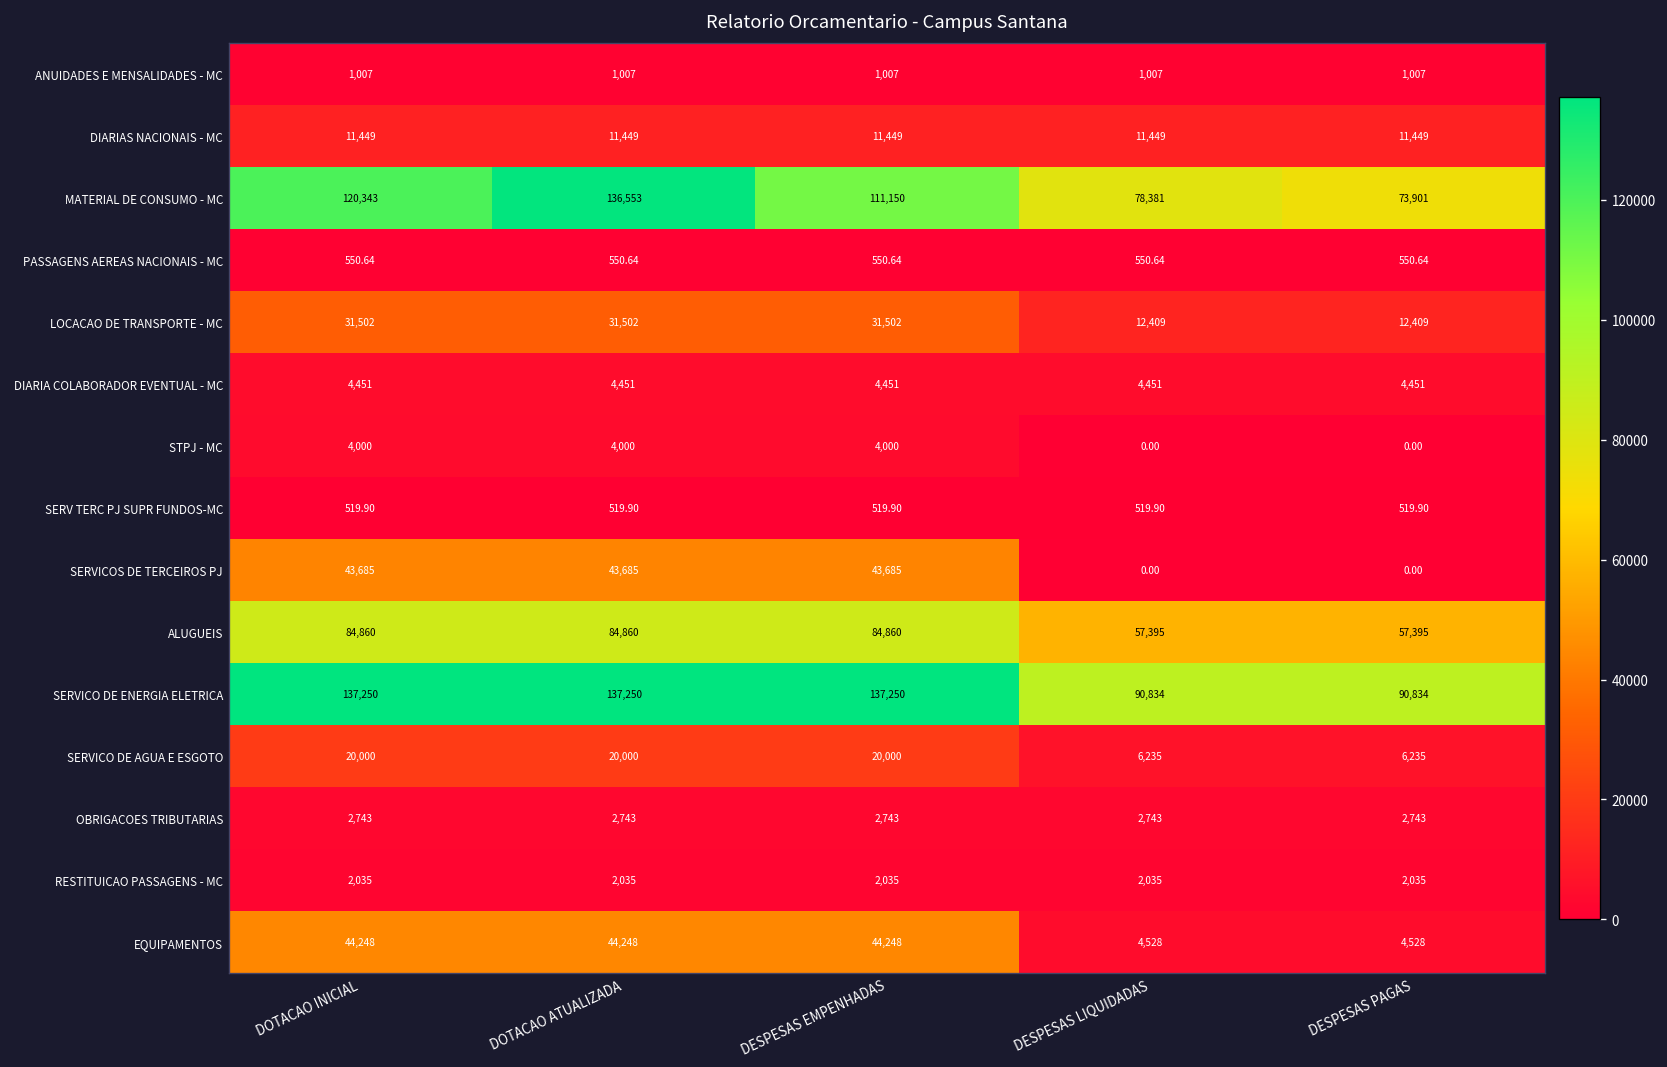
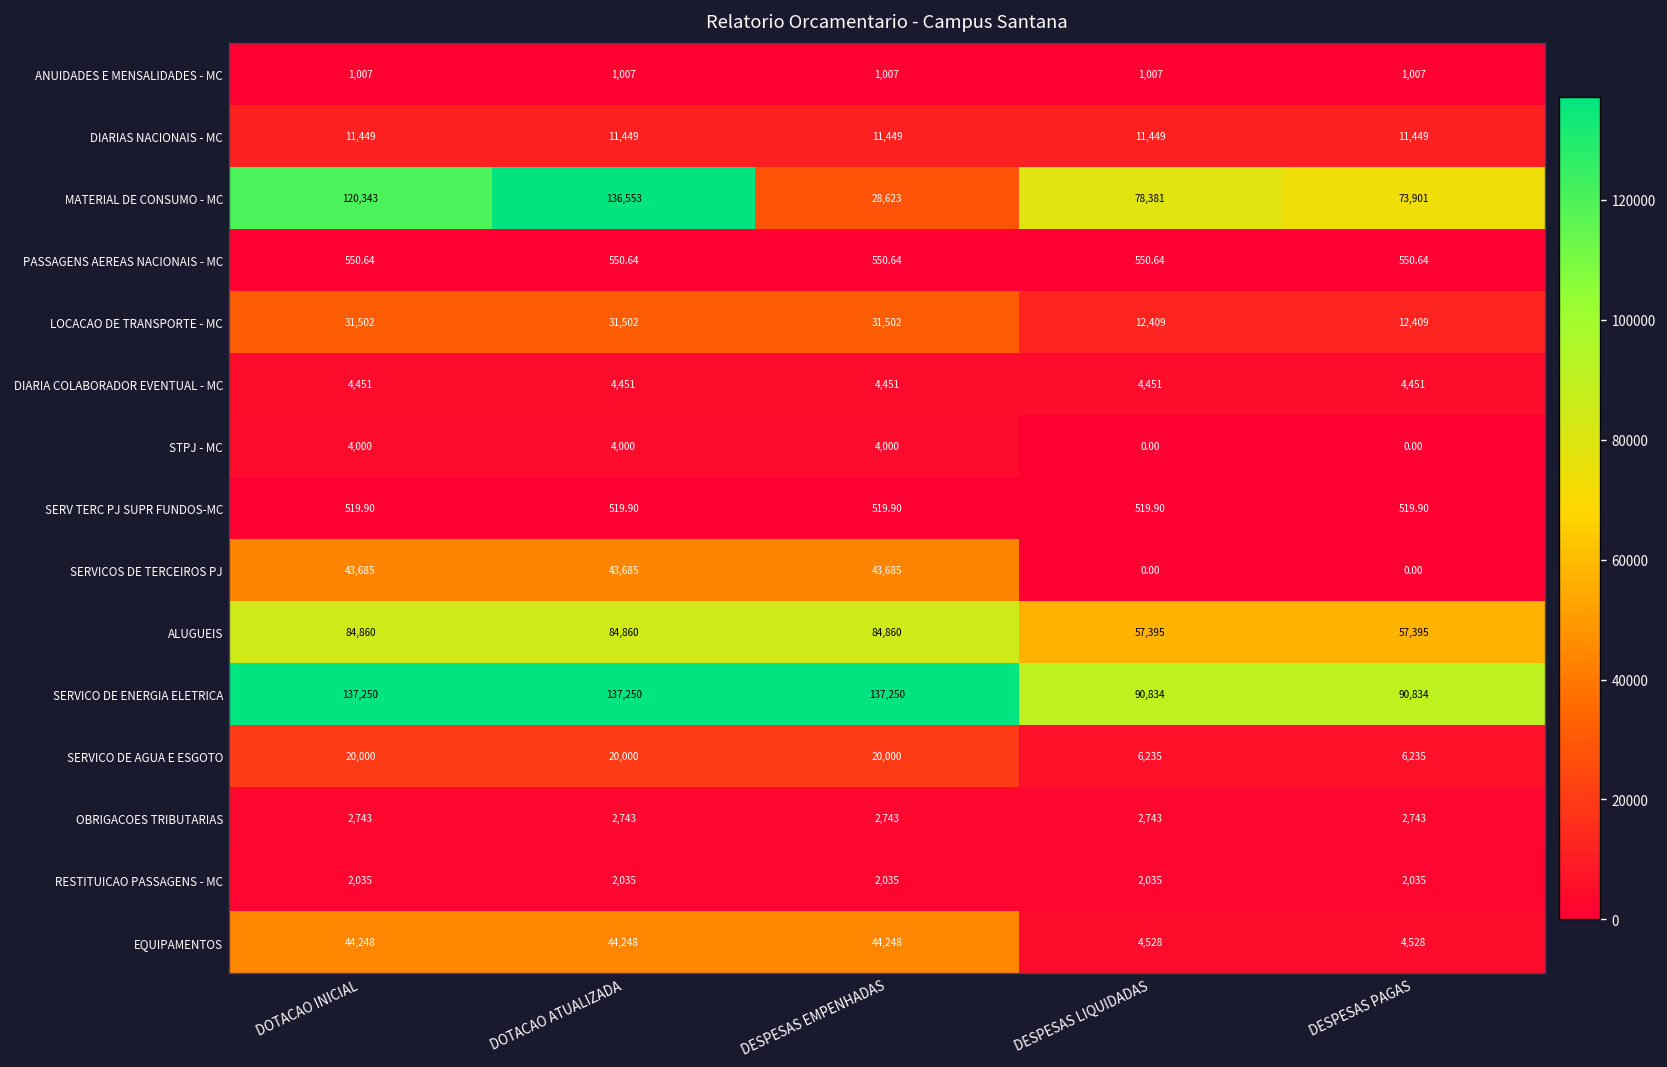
MATERIAL DE CONSUMO - MC, DESPESAS EMPENHADAS: 111,150 -> 28,623
